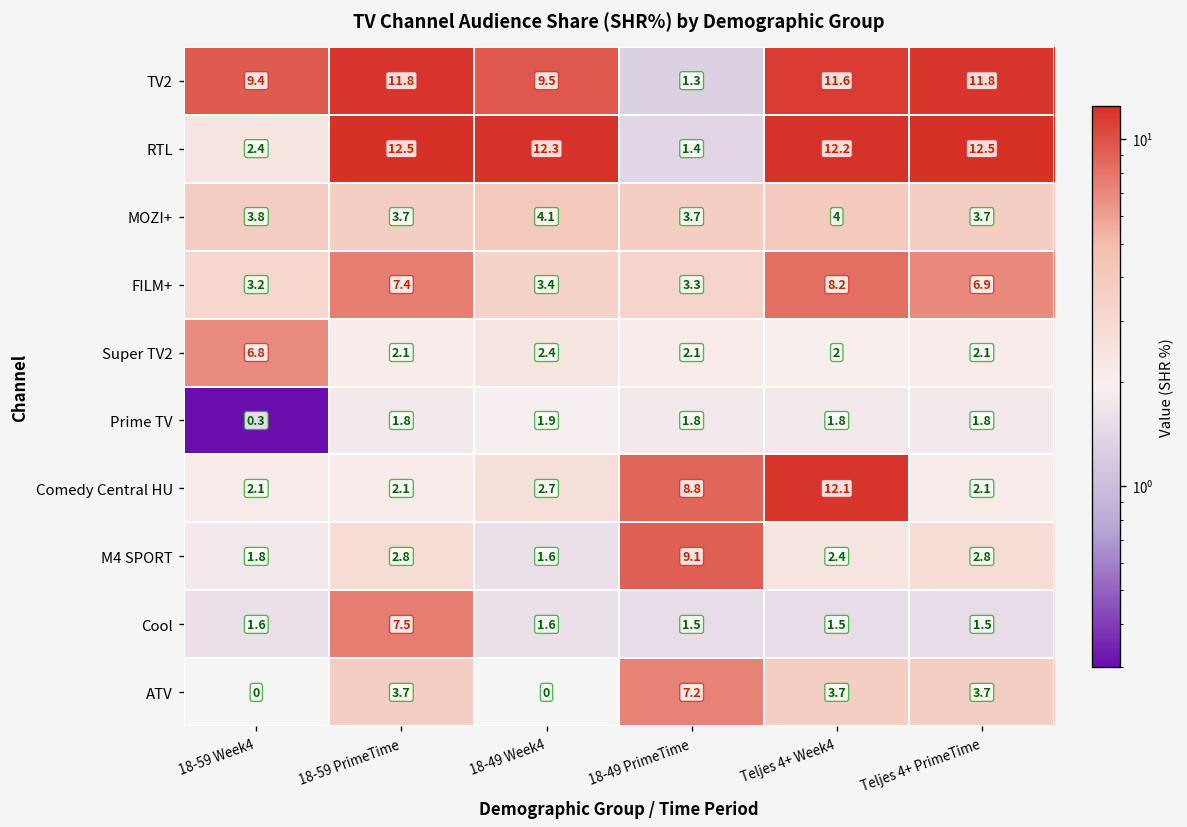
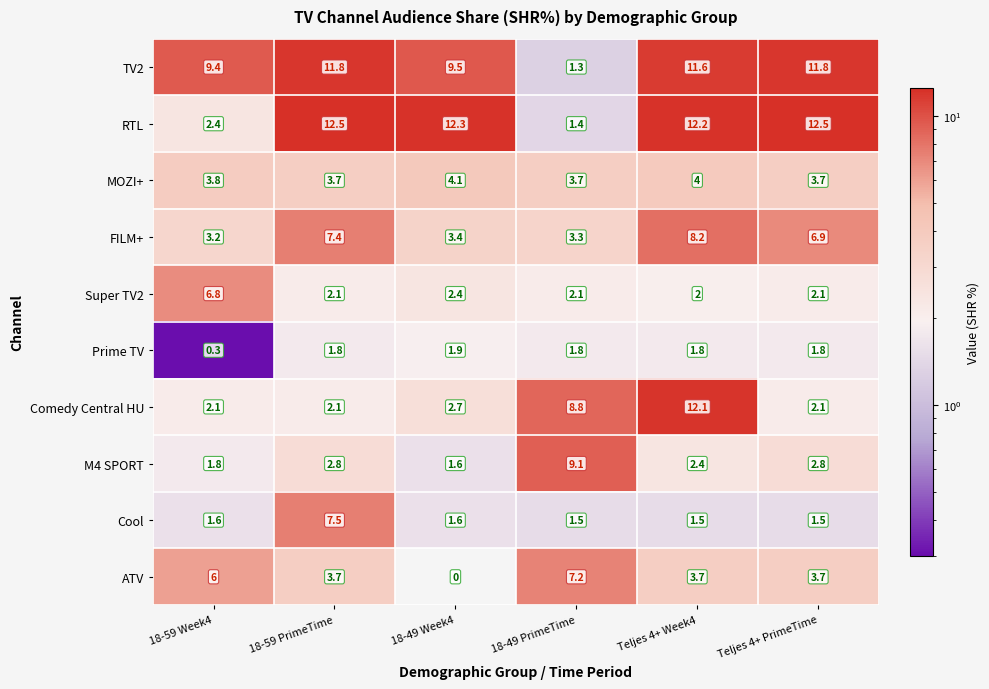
ATV, 18-59 Week4: 0 -> 6
